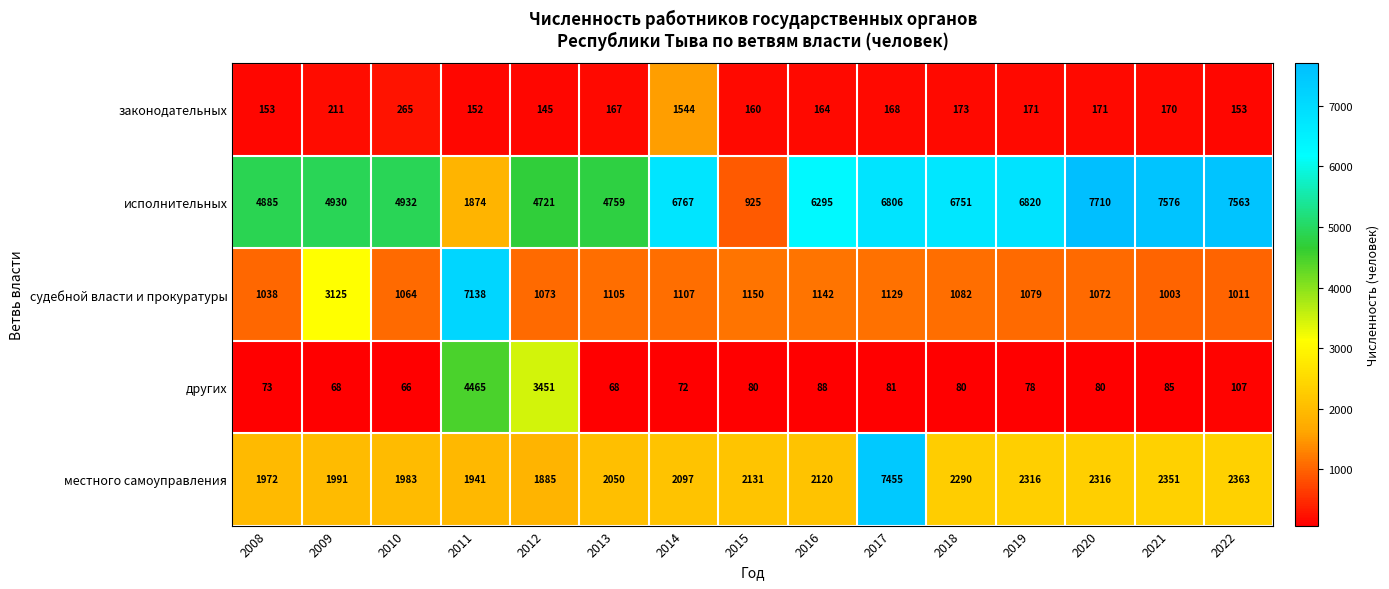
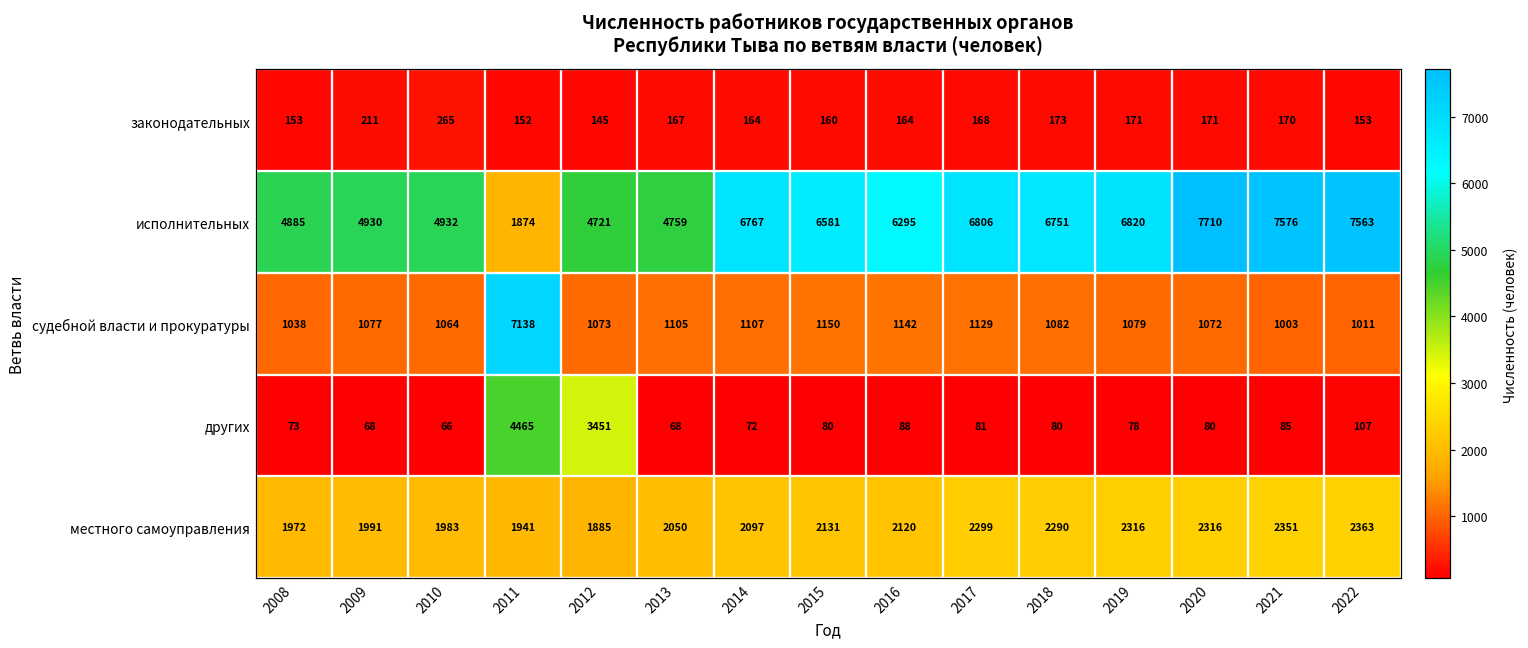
законодательных, 2014: 1544 -> 164
исполнительных, 2015: 925 -> 6581
судебной власти и прокуратуры, 2009: 3125 -> 1077
местного самоуправления, 2017: 7455 -> 2299
